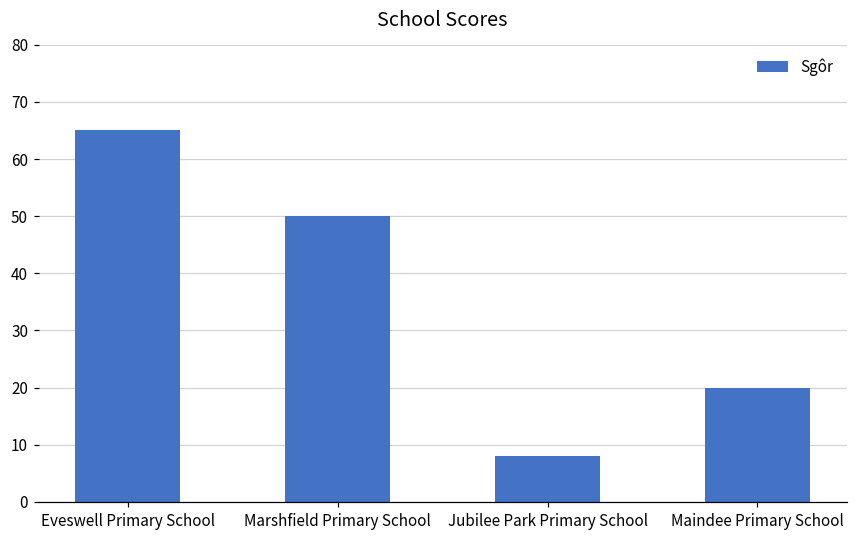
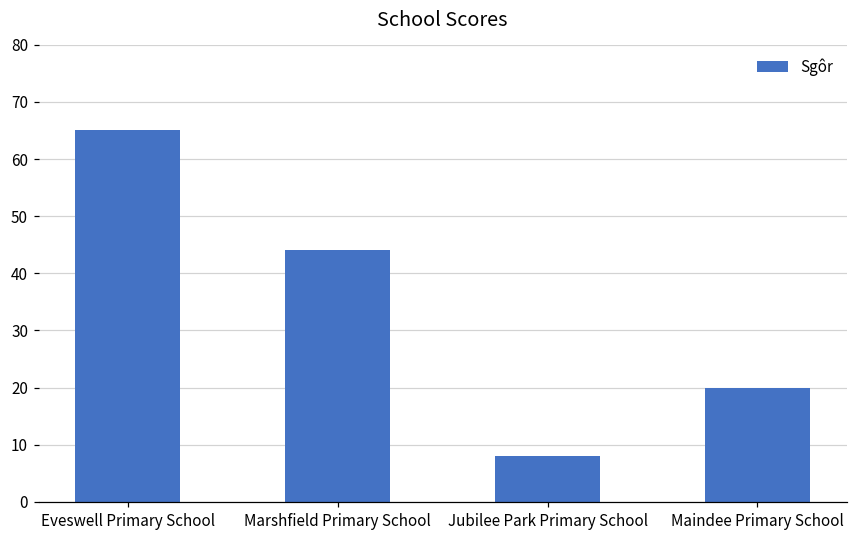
Marshfield Primary School: 50 -> 44
